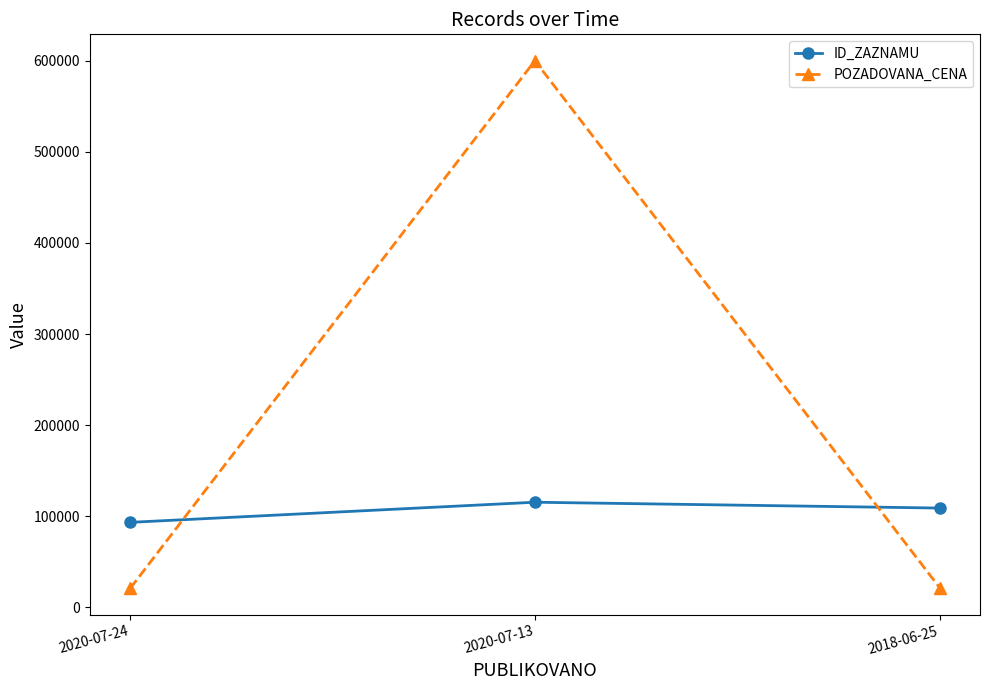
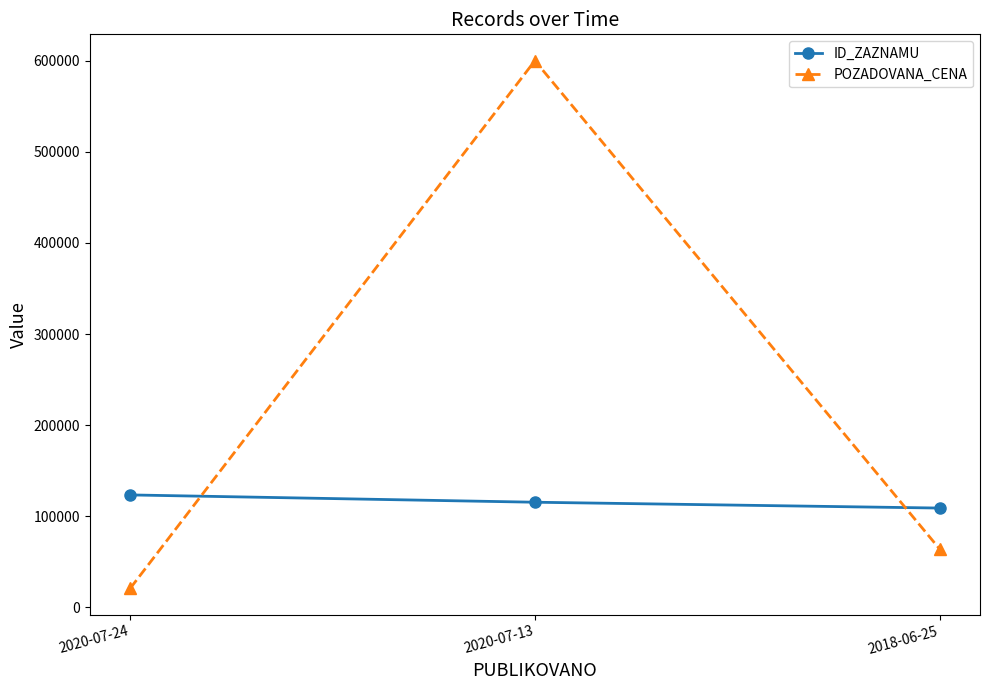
ID_ZAZNAMU, 2020-07-24: 90000 -> 120000
POZADOVANA_CENA, 2018-06-25: 20000 -> 60000
